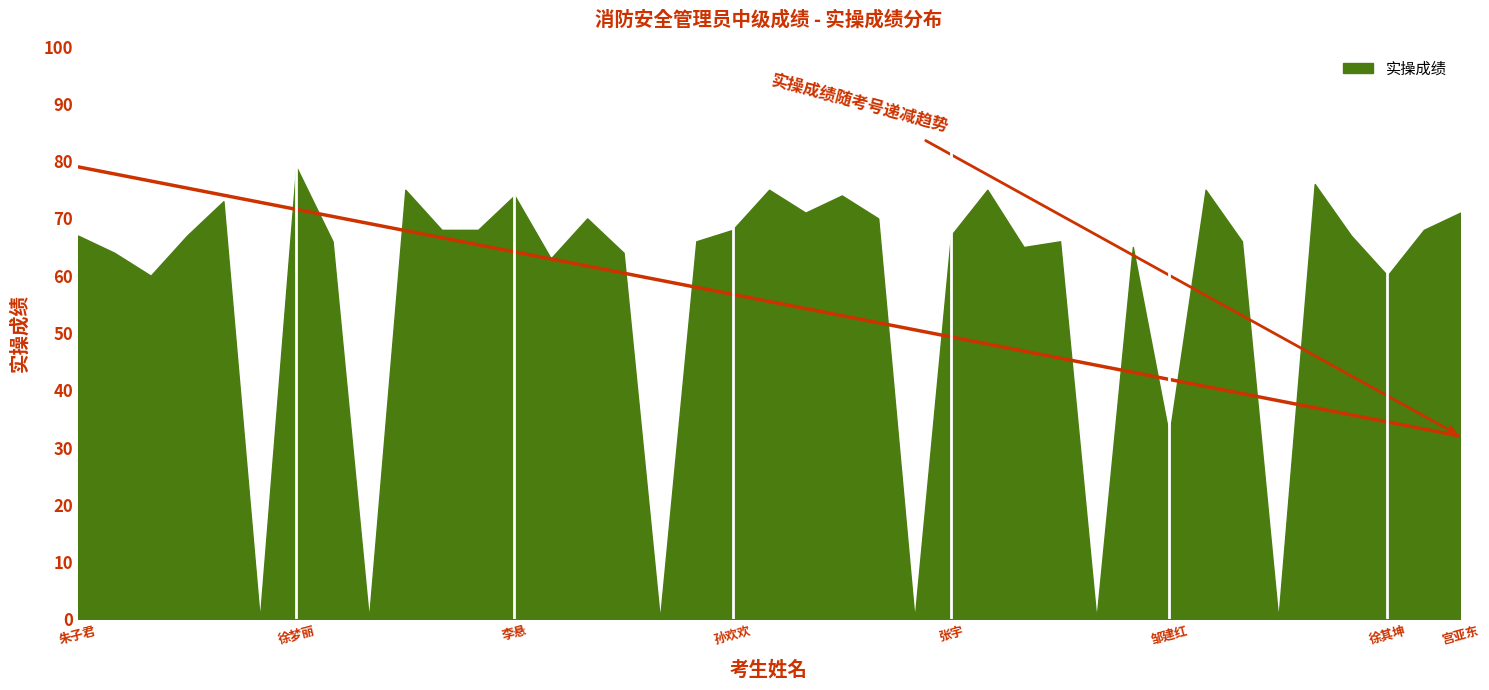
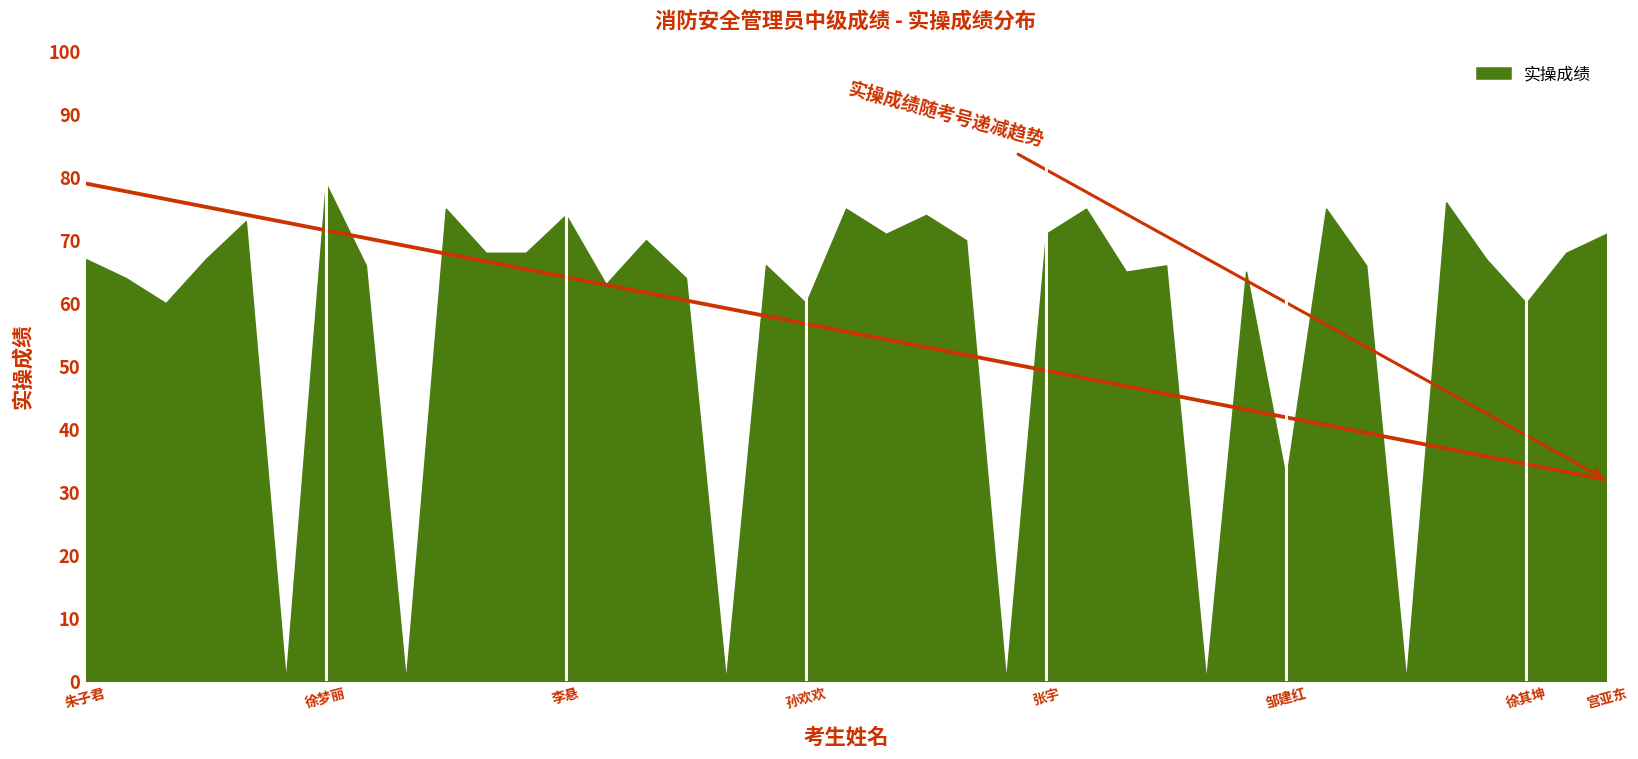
实操成绩, 孙欢欢: 68 -> 60
实操成绩, 张宇: 67 -> 71
